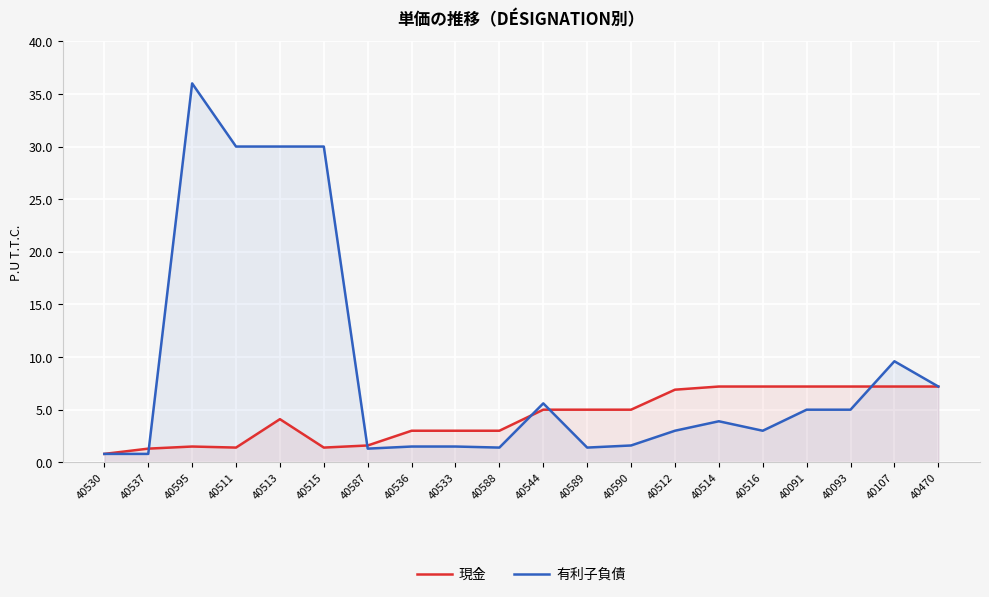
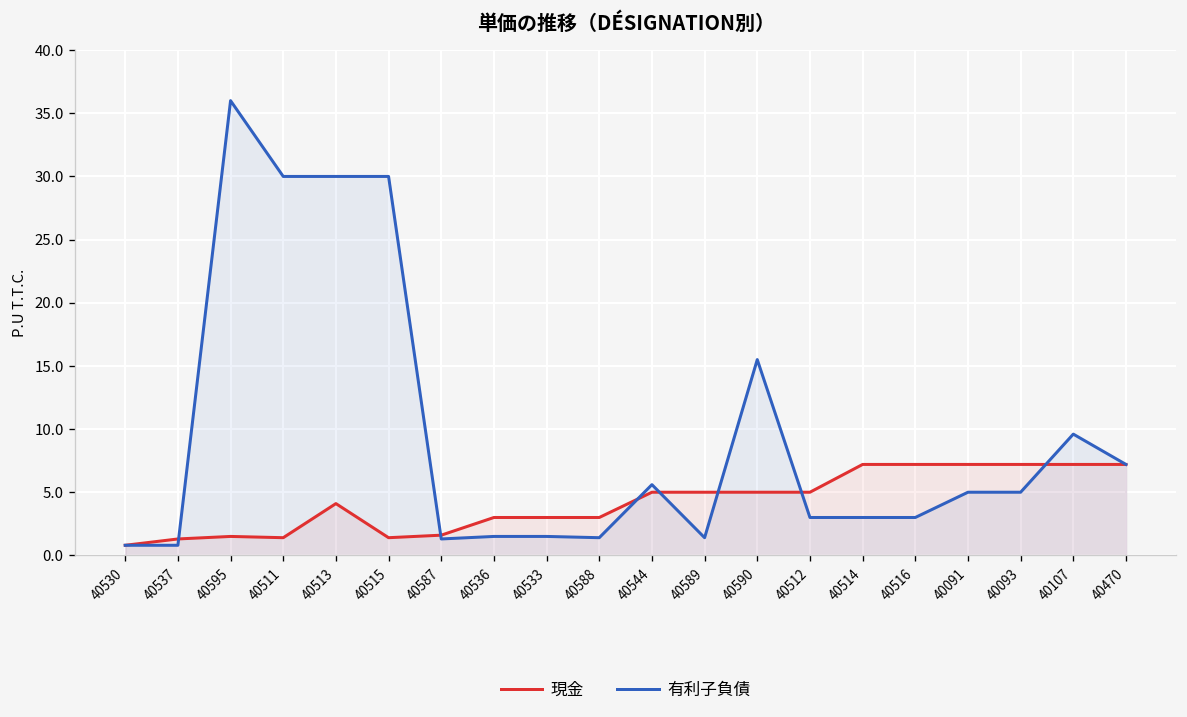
有利子負債, 40590: 1.6 -> 15.5
現金, 40512: 6.9 -> 5.0
有利子負債, 40514: 3.9 -> 3.0
